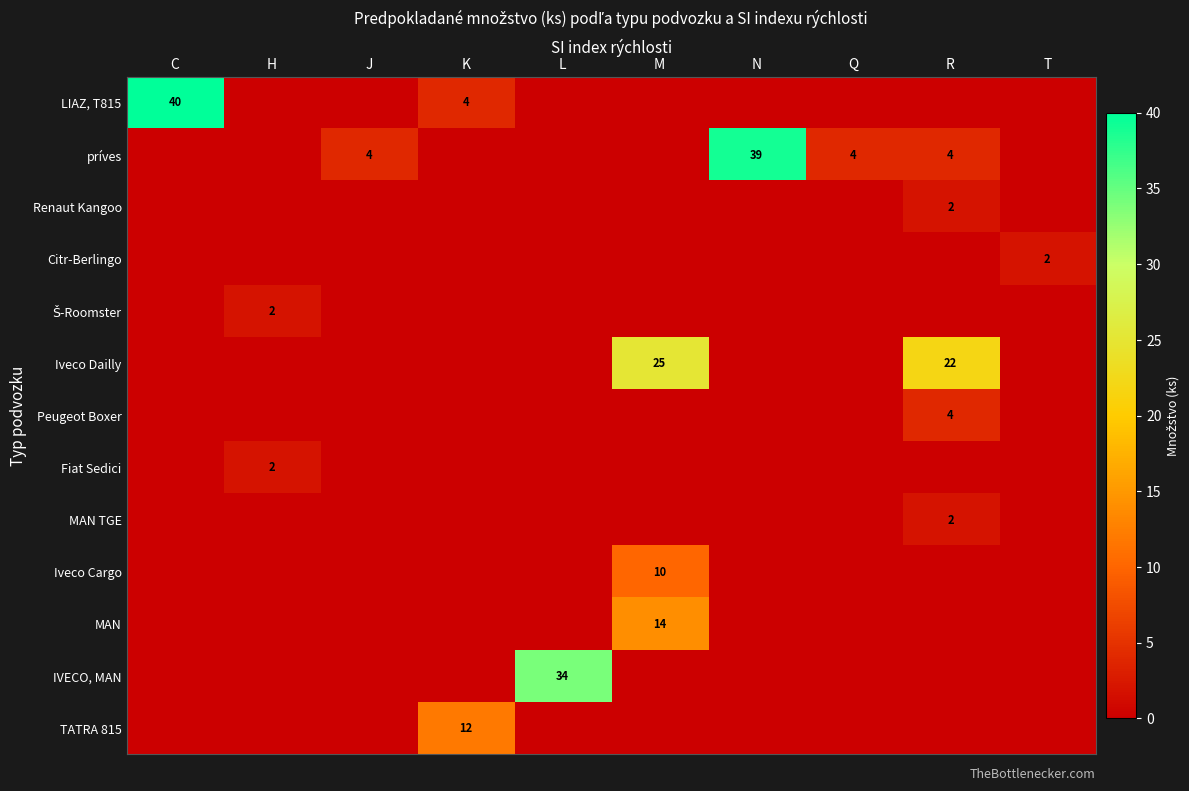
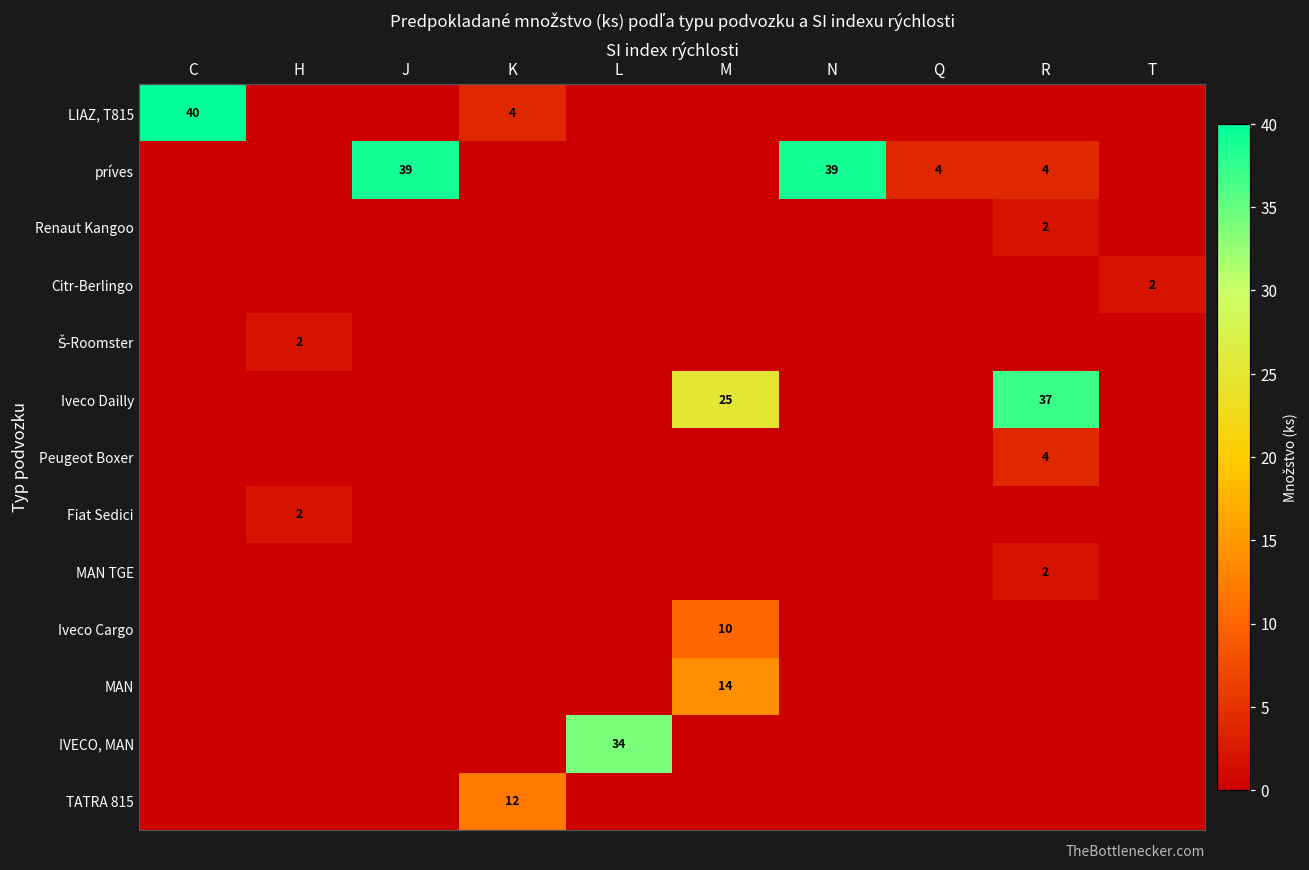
príves, J: 4 -> 39
Iveco Dailly, R: 22 -> 37
